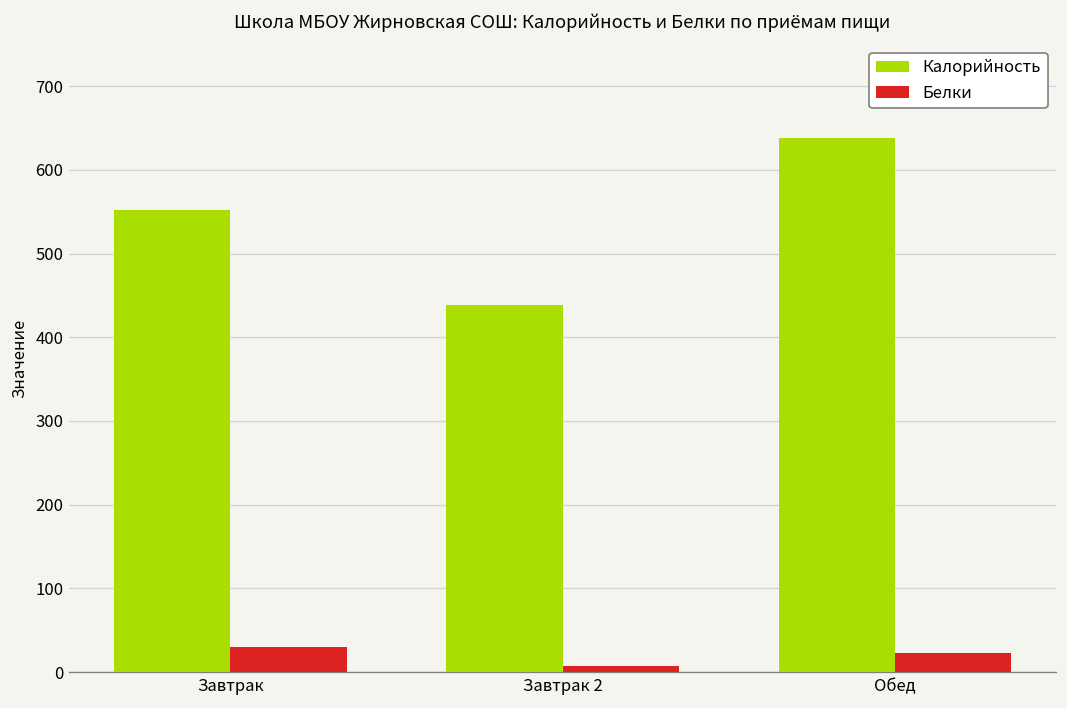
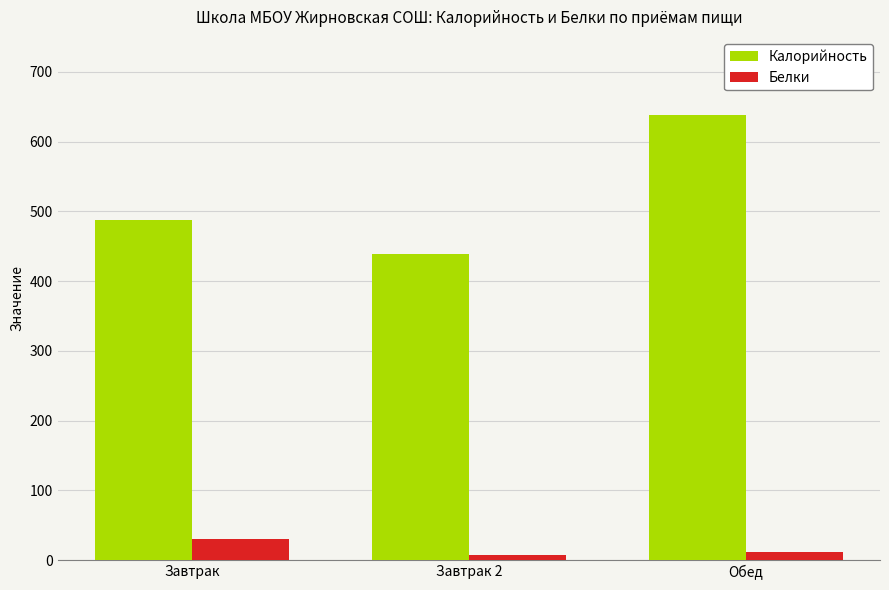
Калорийность, Завтрак: 550 -> 490
Белки, Обед: 20 -> 10
